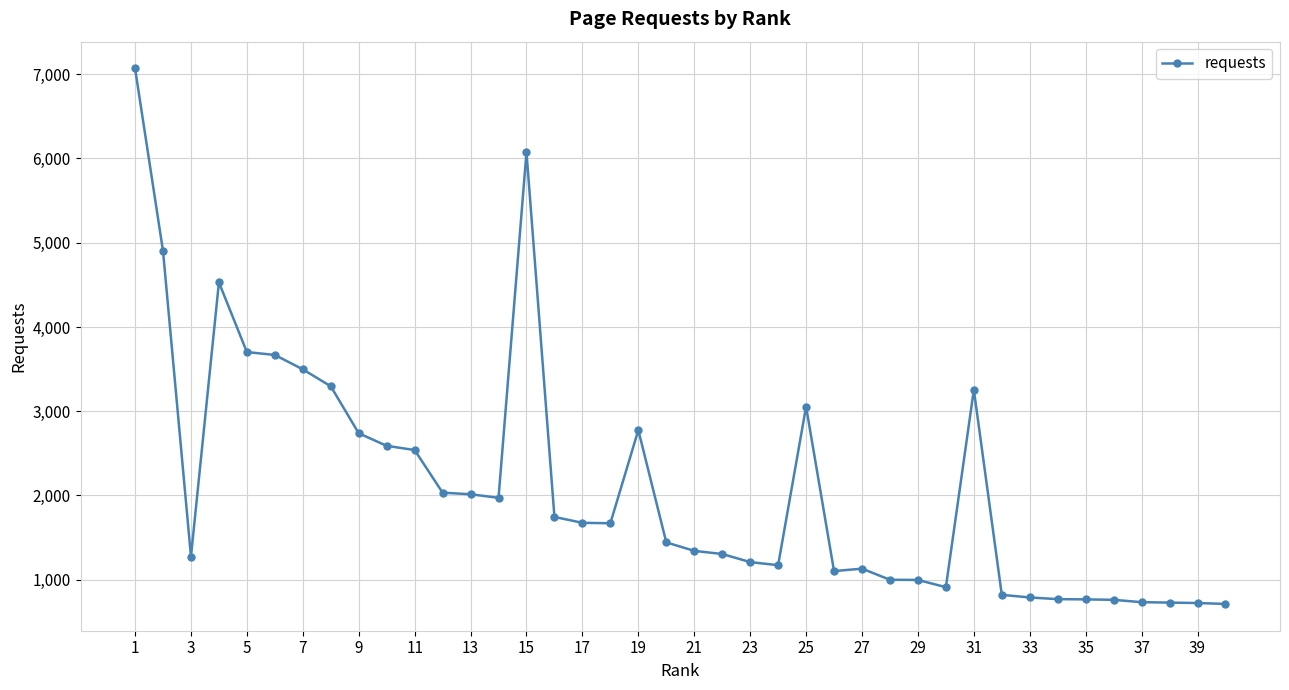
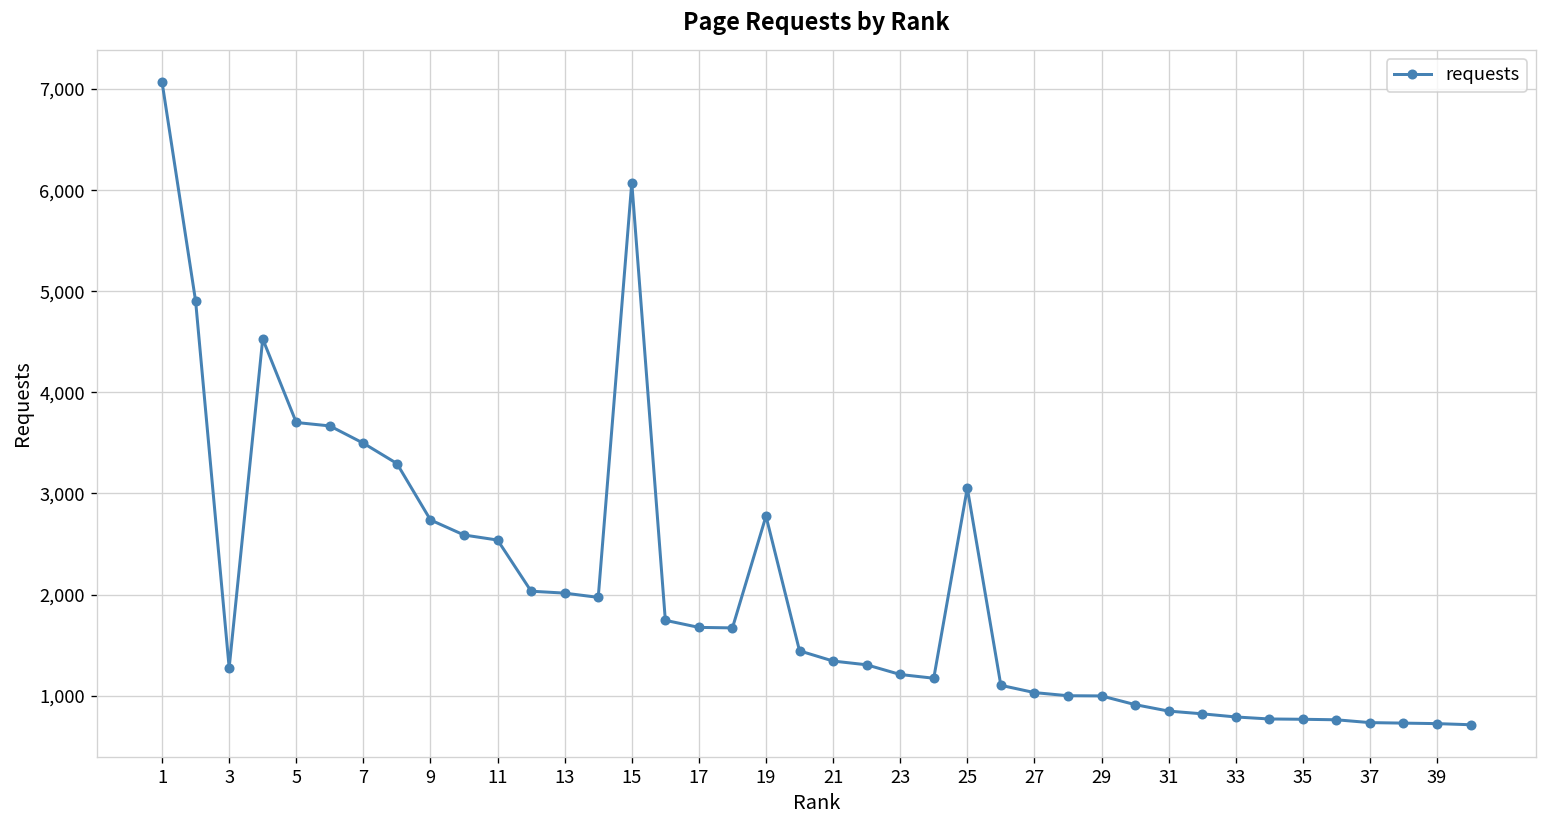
27: 1,100 -> 1,000
31: 3,300 -> 800
